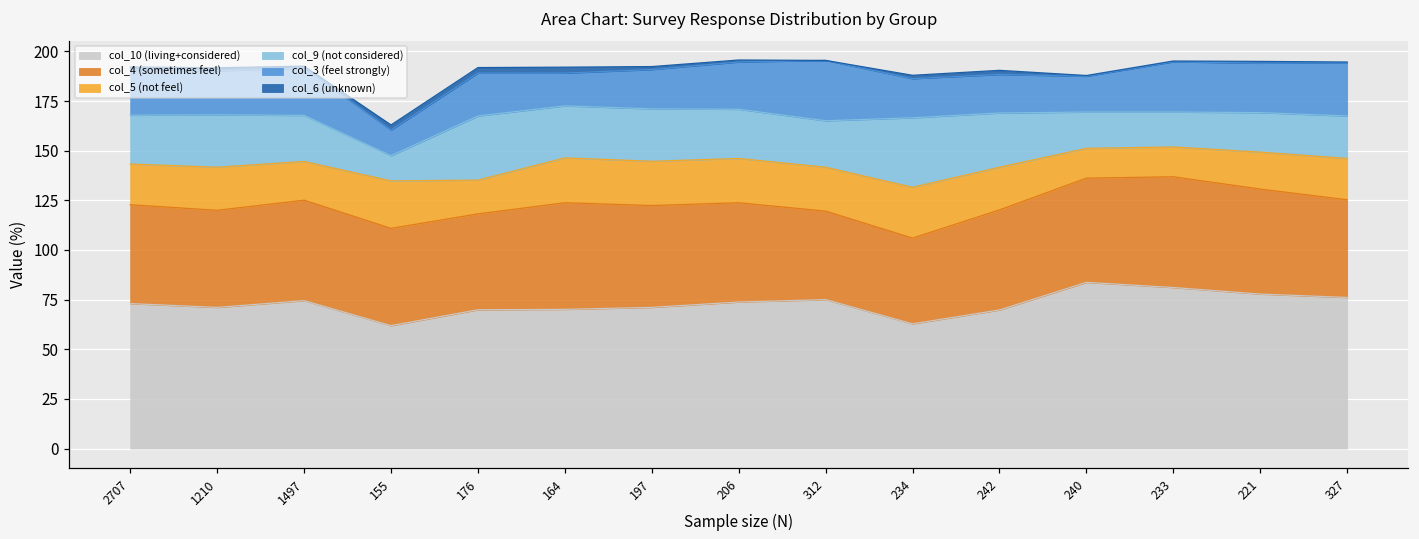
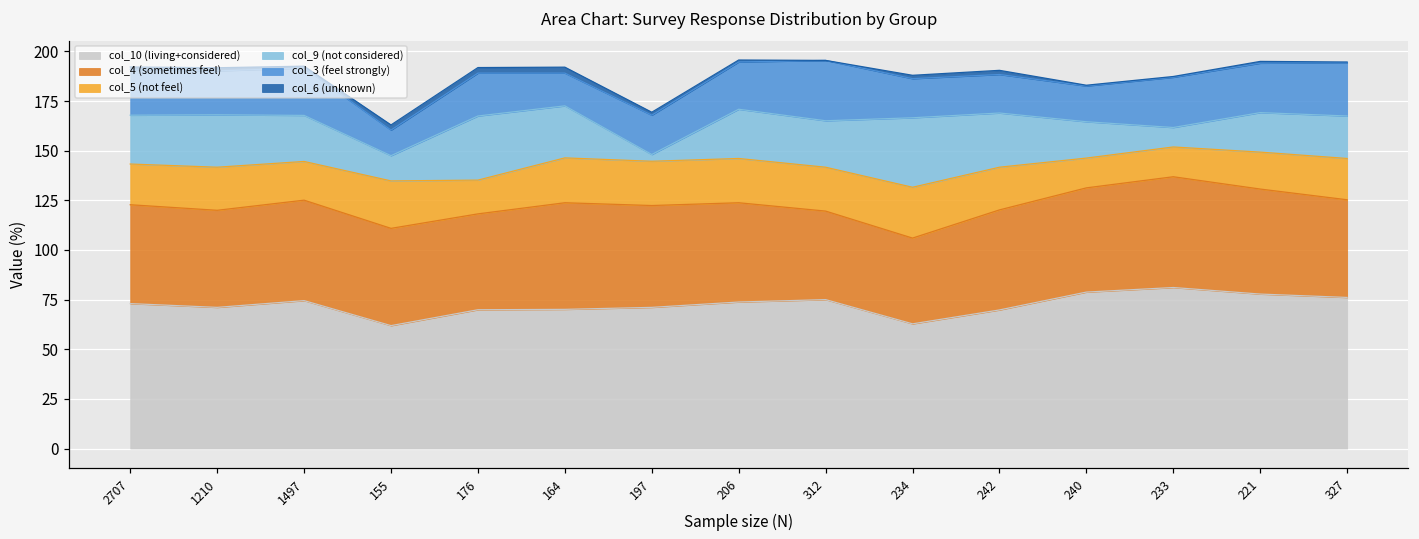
col_9 (not considered), 197: 26 -> 3
col_10 (living+considered), 240: 84 -> 79
col_9 (not considered), 233: 18 -> 10
